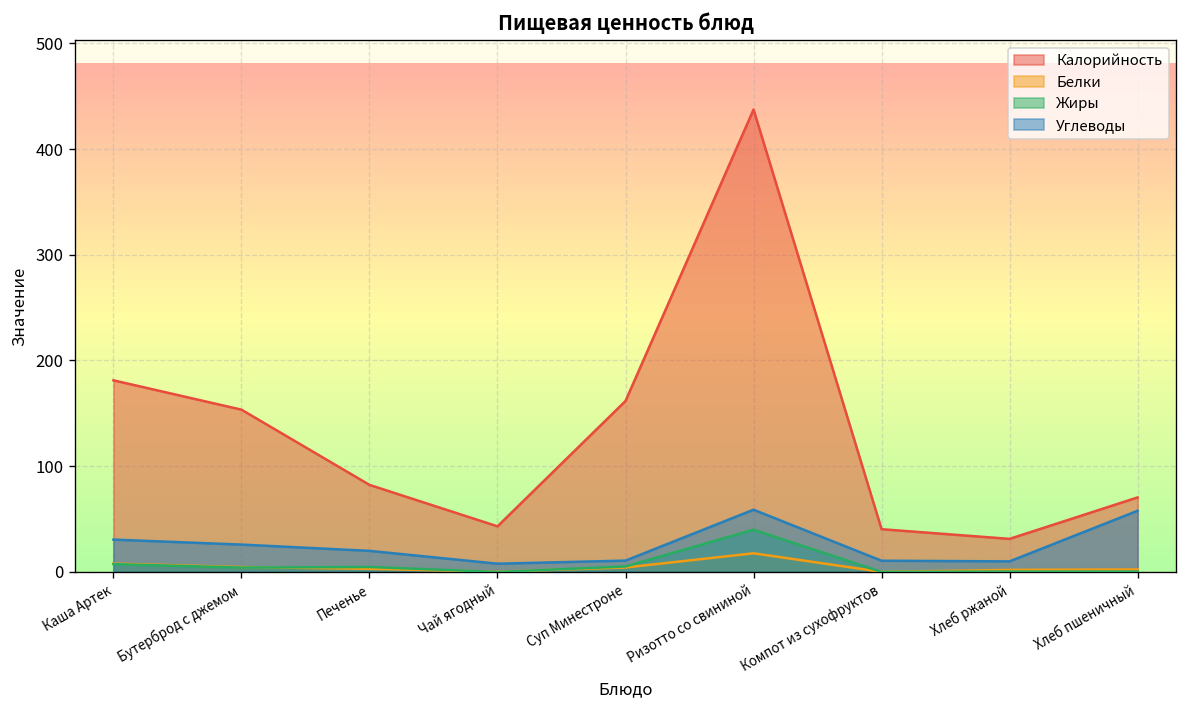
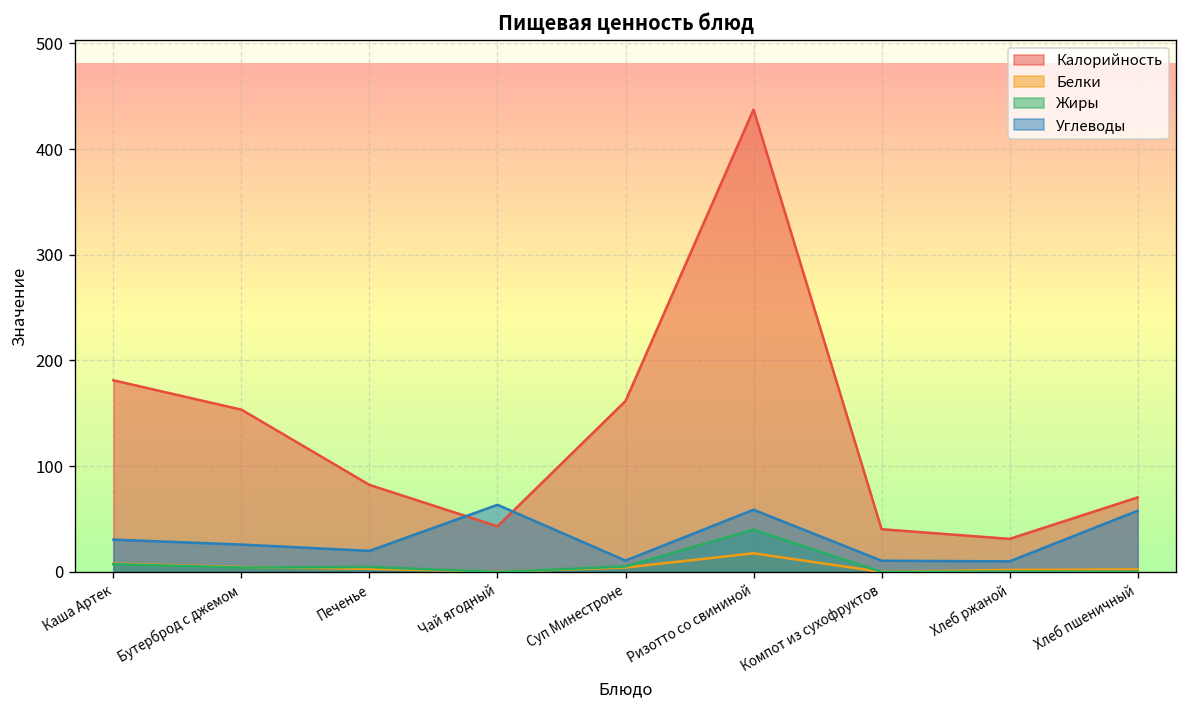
Углеводы, Чай ягодный: 10 -> 60
